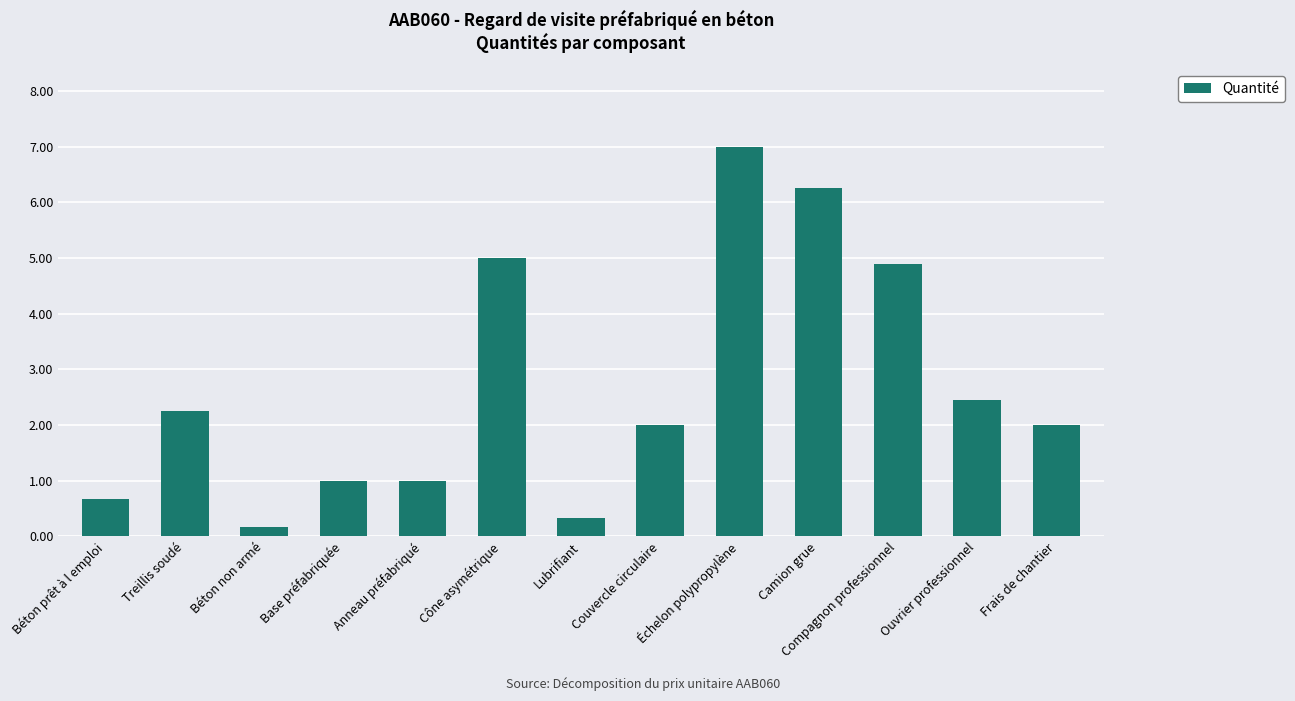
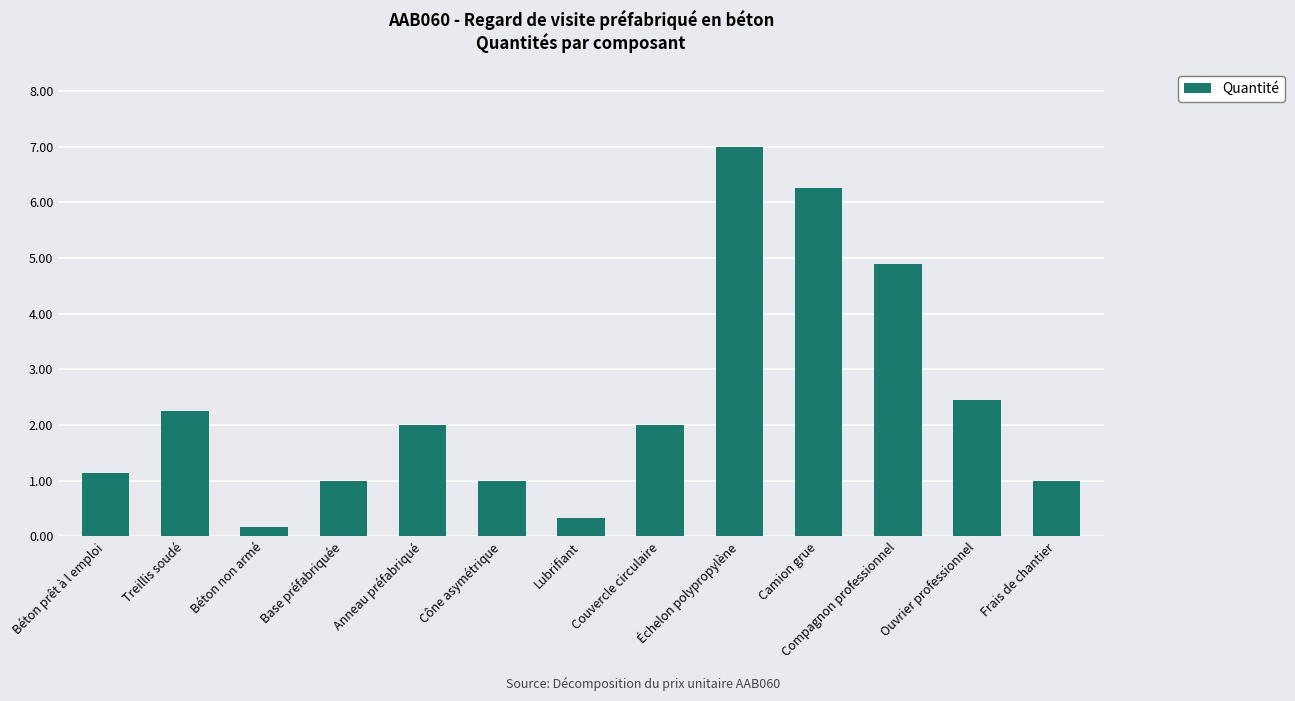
Béton prêt à l emploi: 0.7 -> 1.1
Anneau préfabriqué: 1 -> 2
Cône asymétrique: 5 -> 1
Frais de chantier: 2 -> 1
